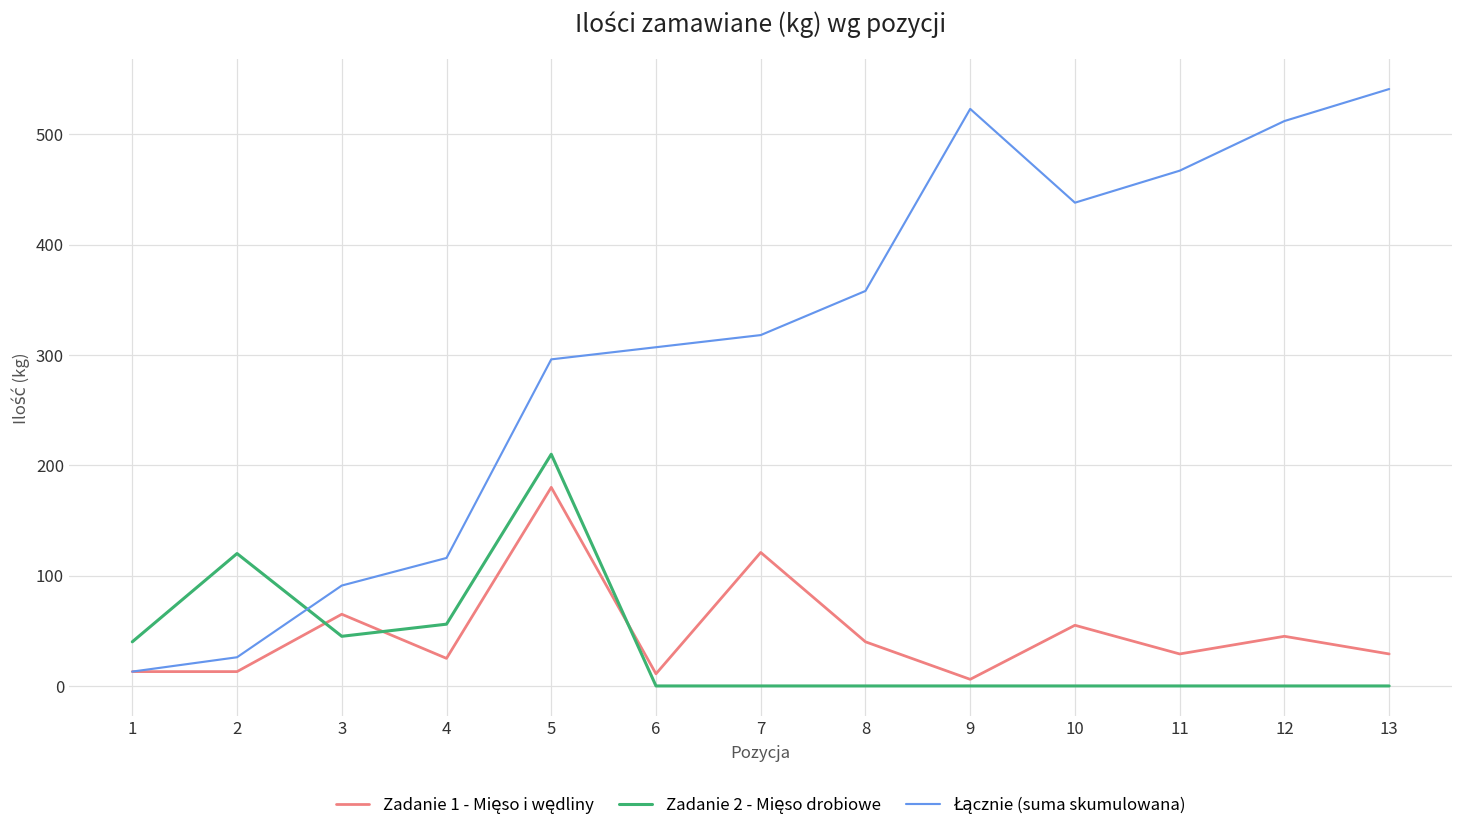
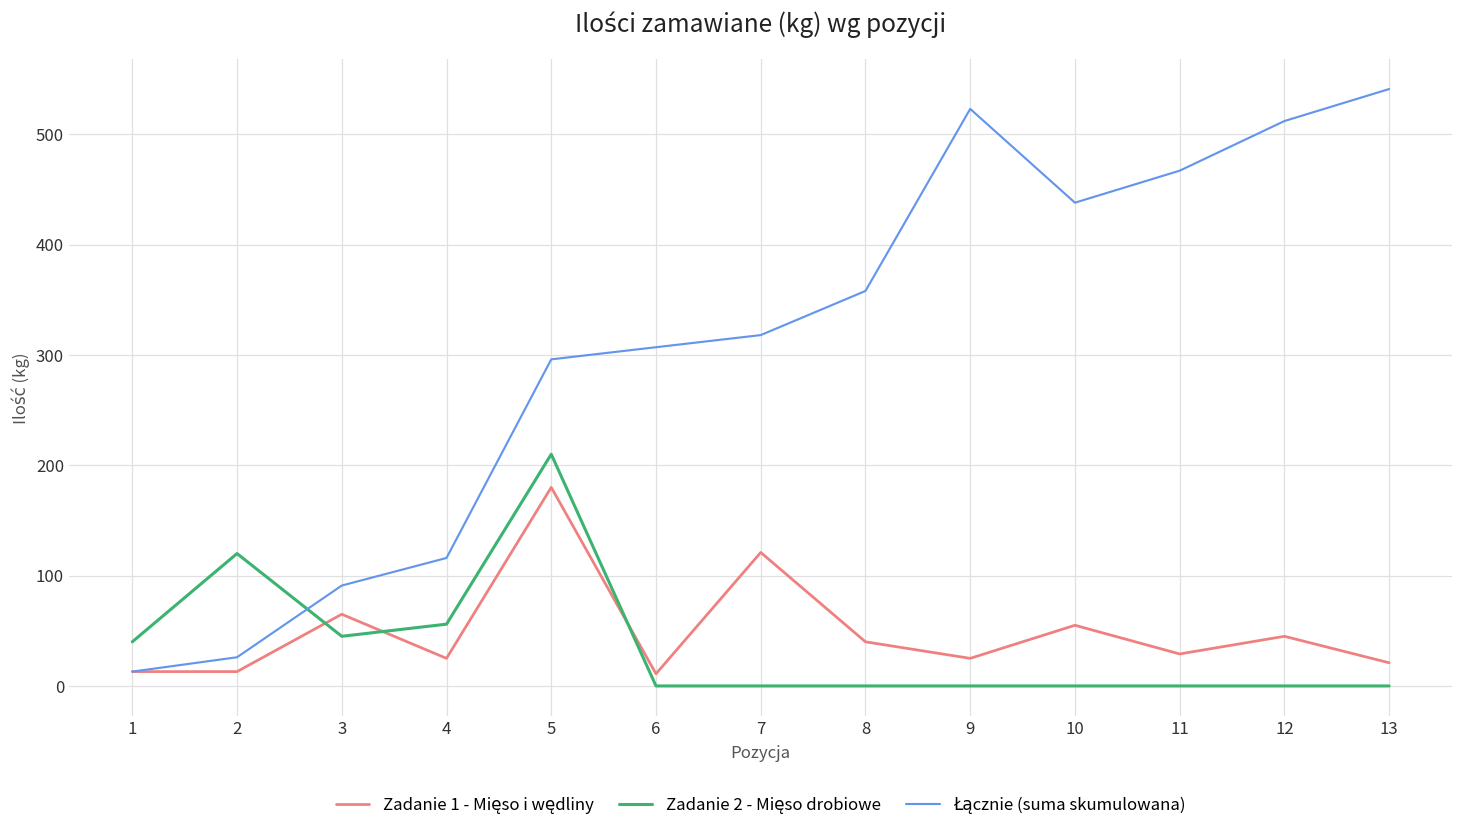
Zadanie 1 - Mięso i wędliny, 9: 6 -> 25
Zadanie 1 - Mięso i wędliny, 13: 29 -> 21
